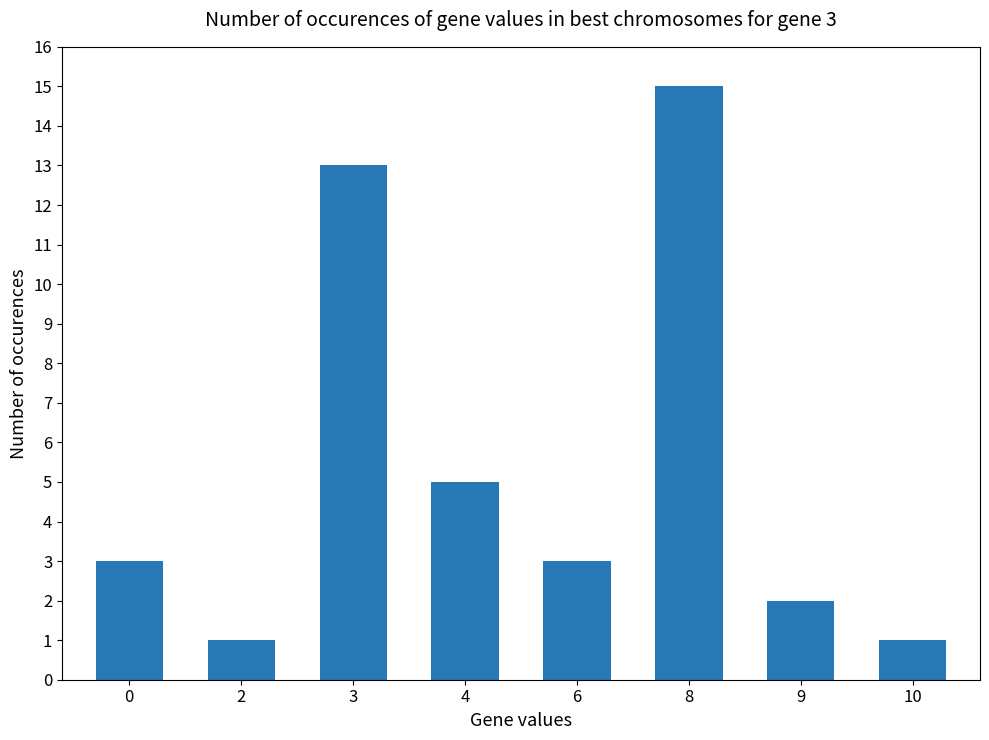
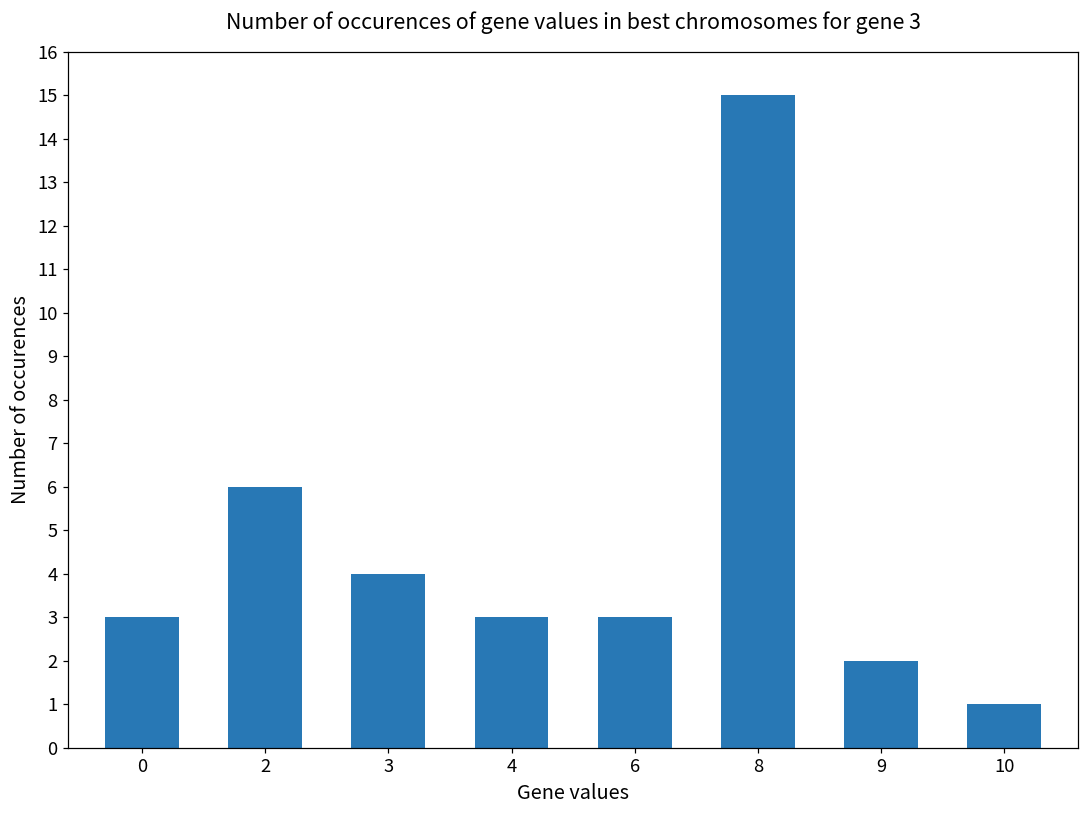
2: 1 -> 6
3: 13 -> 4
4: 5 -> 3
